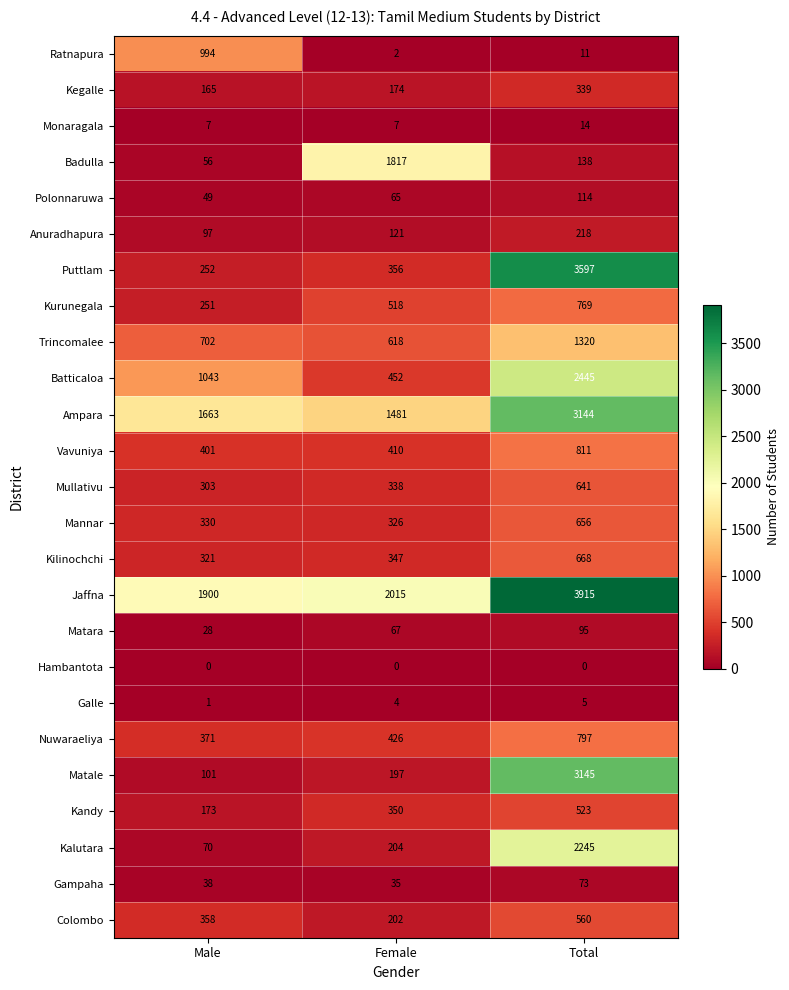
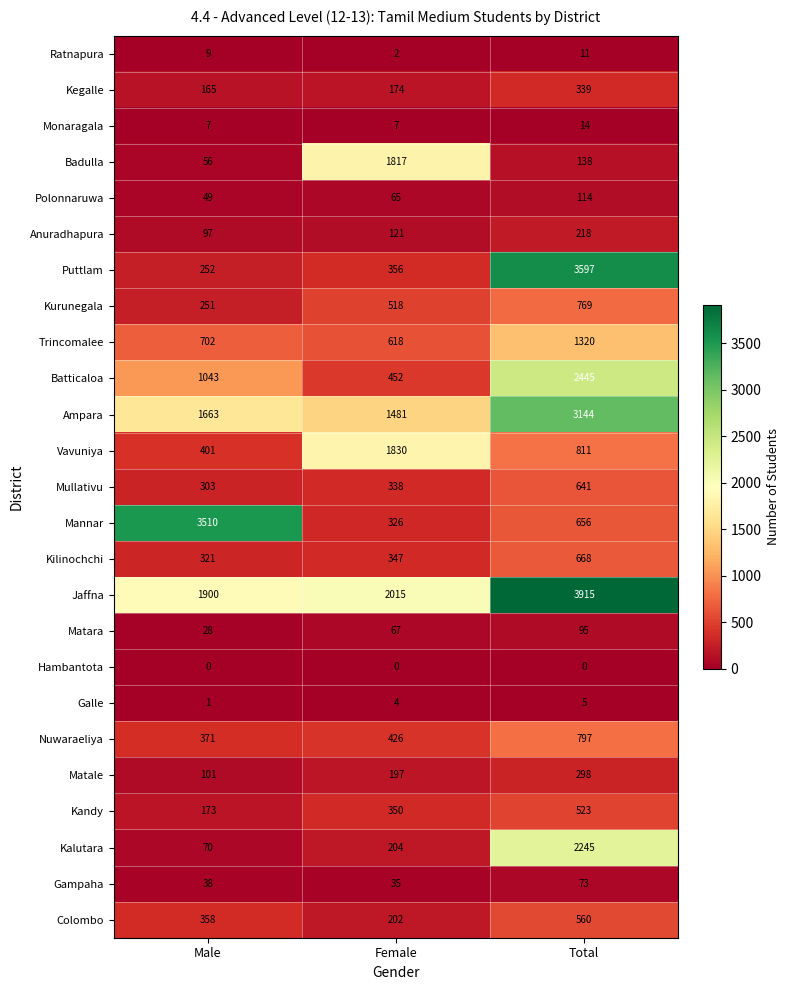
Ratnapura, Male: 994 -> 9
Vavuniya, Female: 410 -> 1830
Mannar, Male: 330 -> 3510
Matale, Total: 3145 -> 298
